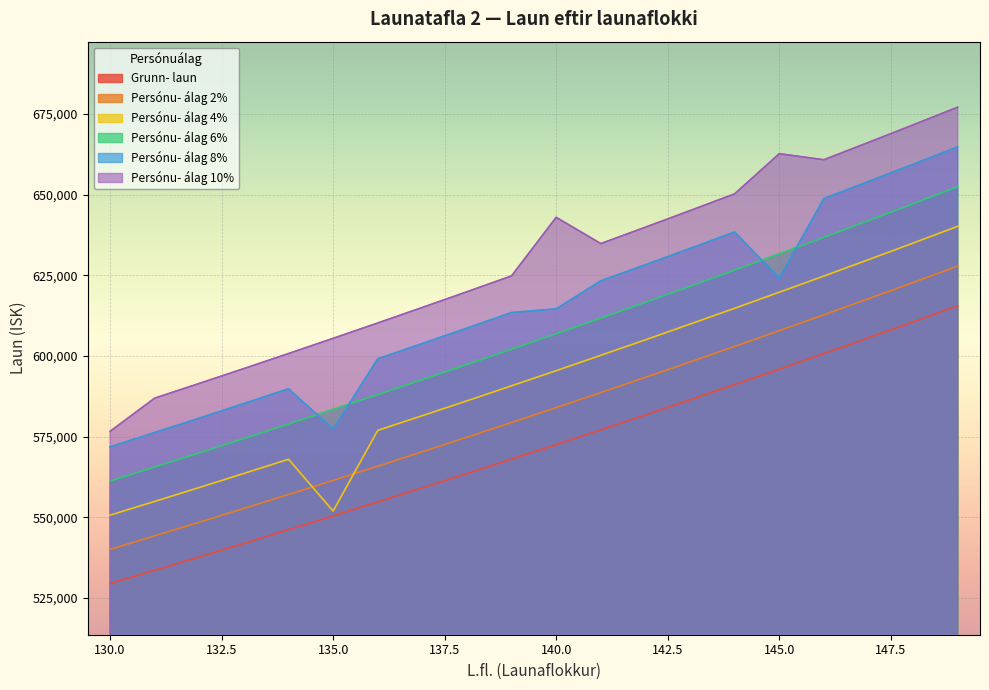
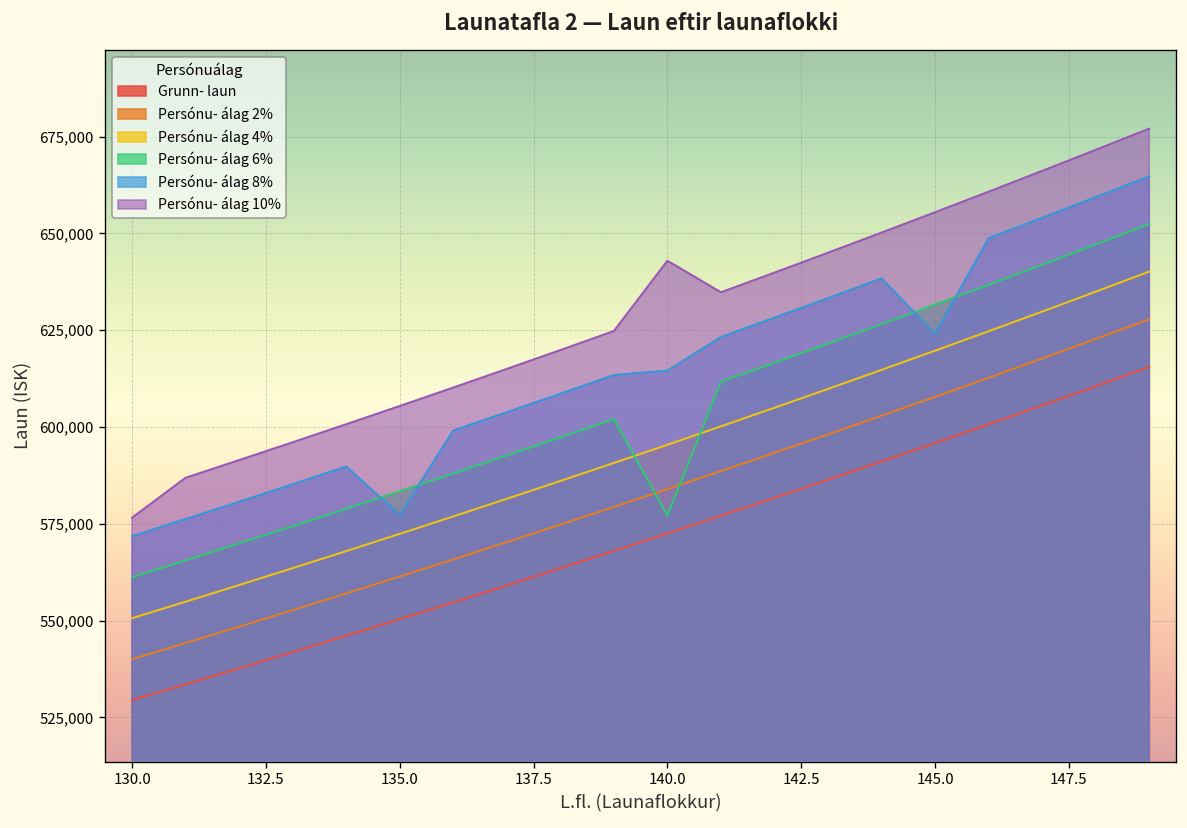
Persónu- álag 4%, 135.0: 552,000 -> 572,000
Persónu- álag 6%, 140.0: 607,000 -> 577,000
Persónu- álag 10%, 145.0: 663,000 -> 655,000
